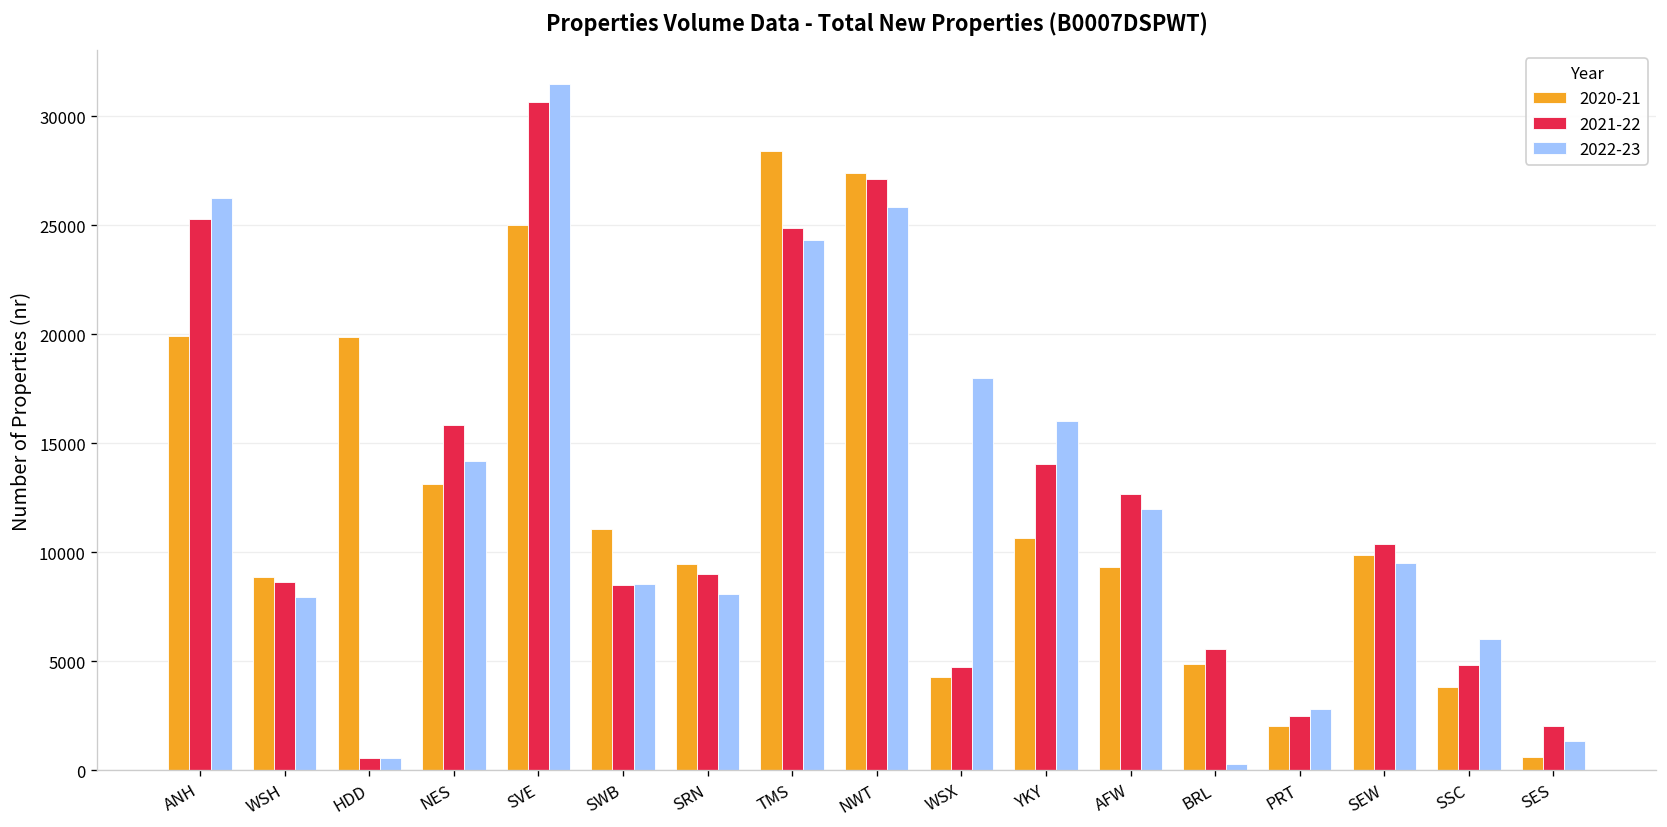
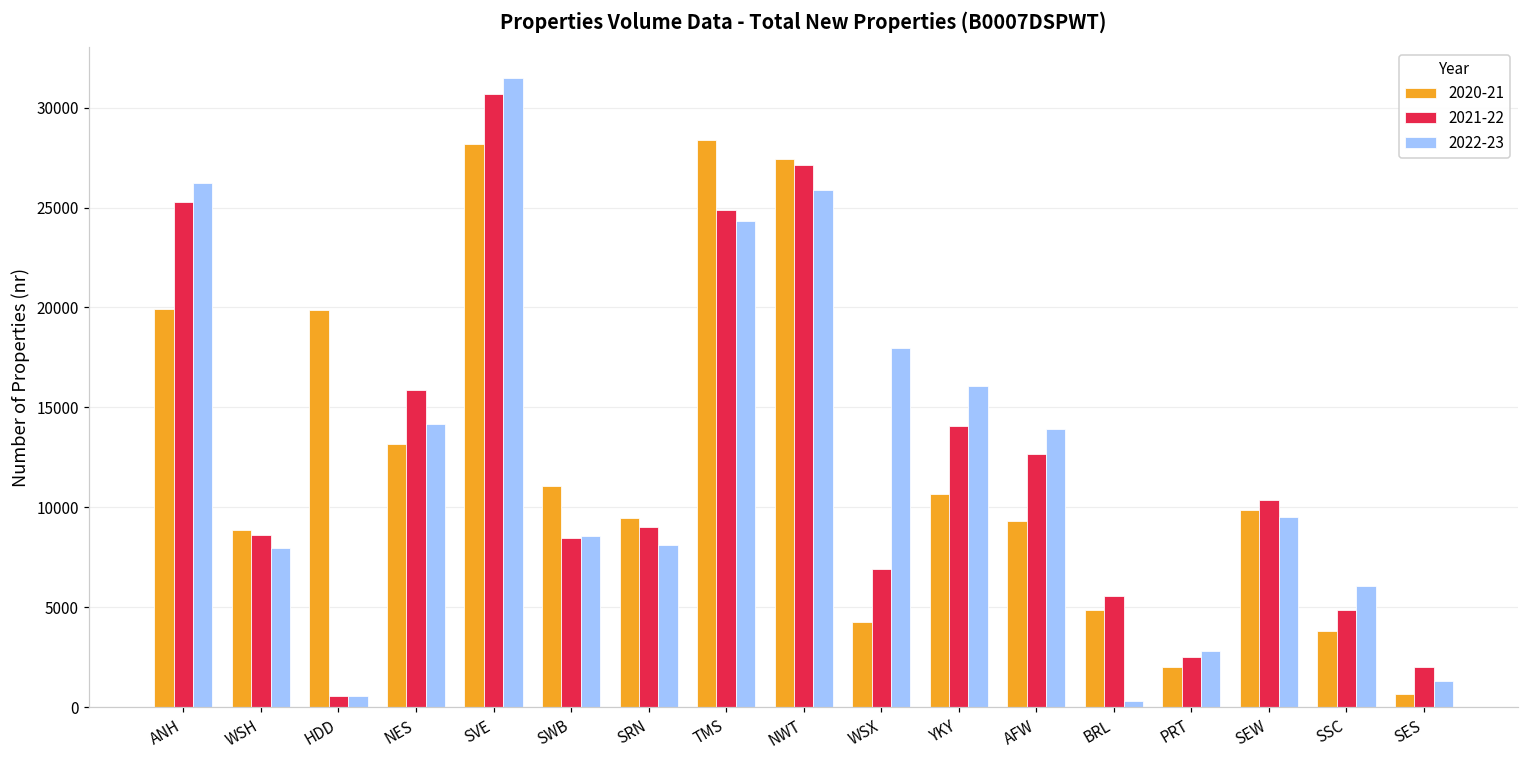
2020-21, SVE: 25000 -> 28200
2021-22, WSX: 4700 -> 6900
2022-23, AFW: 12000 -> 13900
